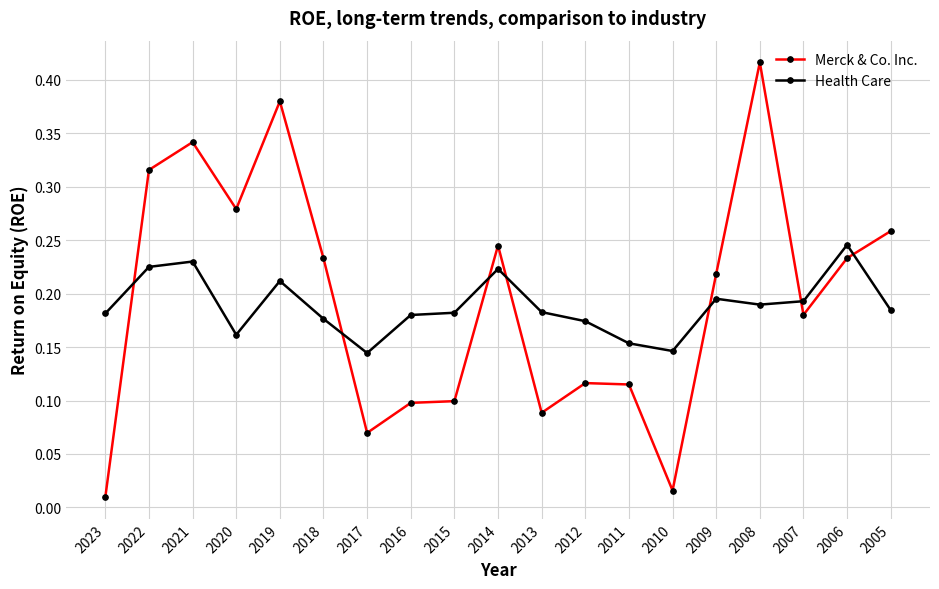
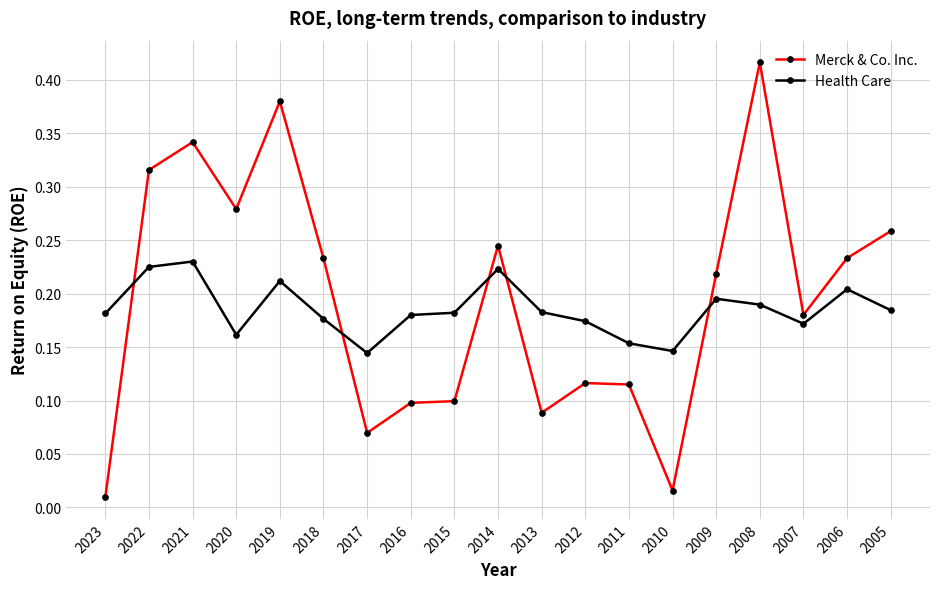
Health Care, 2007: 0.193 -> 0.172
Health Care, 2006: 0.246 -> 0.204
